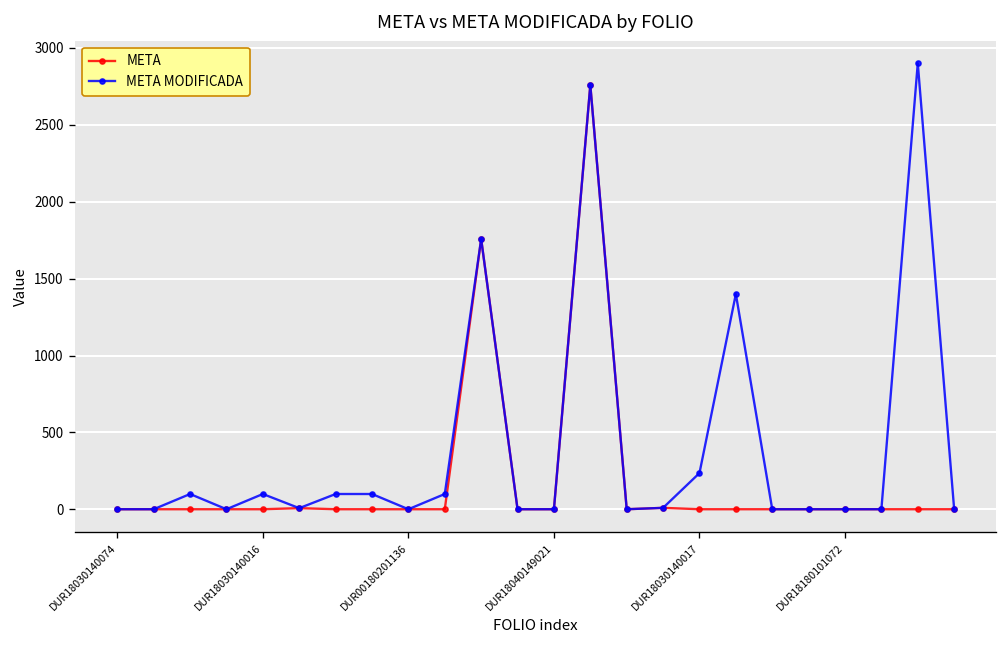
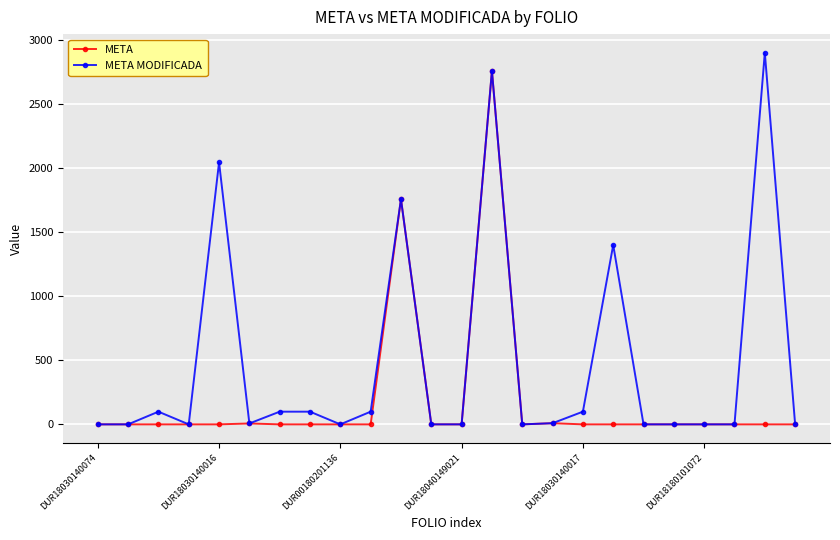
META MODIFICADA, DUR18030140016: 100 -> 2050
META MODIFICADA, DUR18030140017: 240 -> 100
